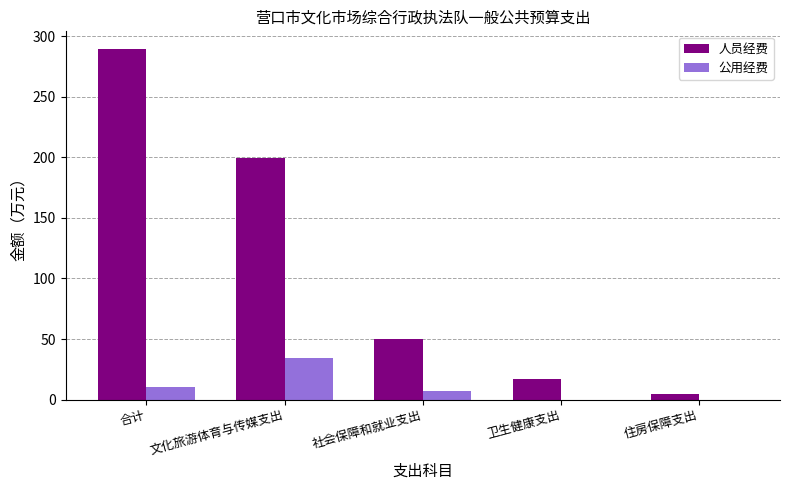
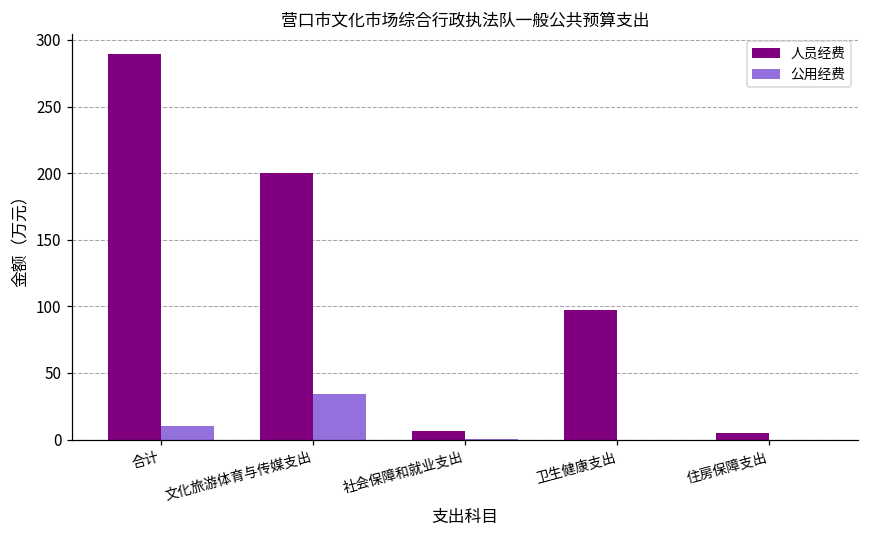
人员经费, 社会保障和就业支出: 50 -> 6
公用经费, 社会保障和就业支出: 7 -> 0
人员经费, 卫生健康支出: 17 -> 97
